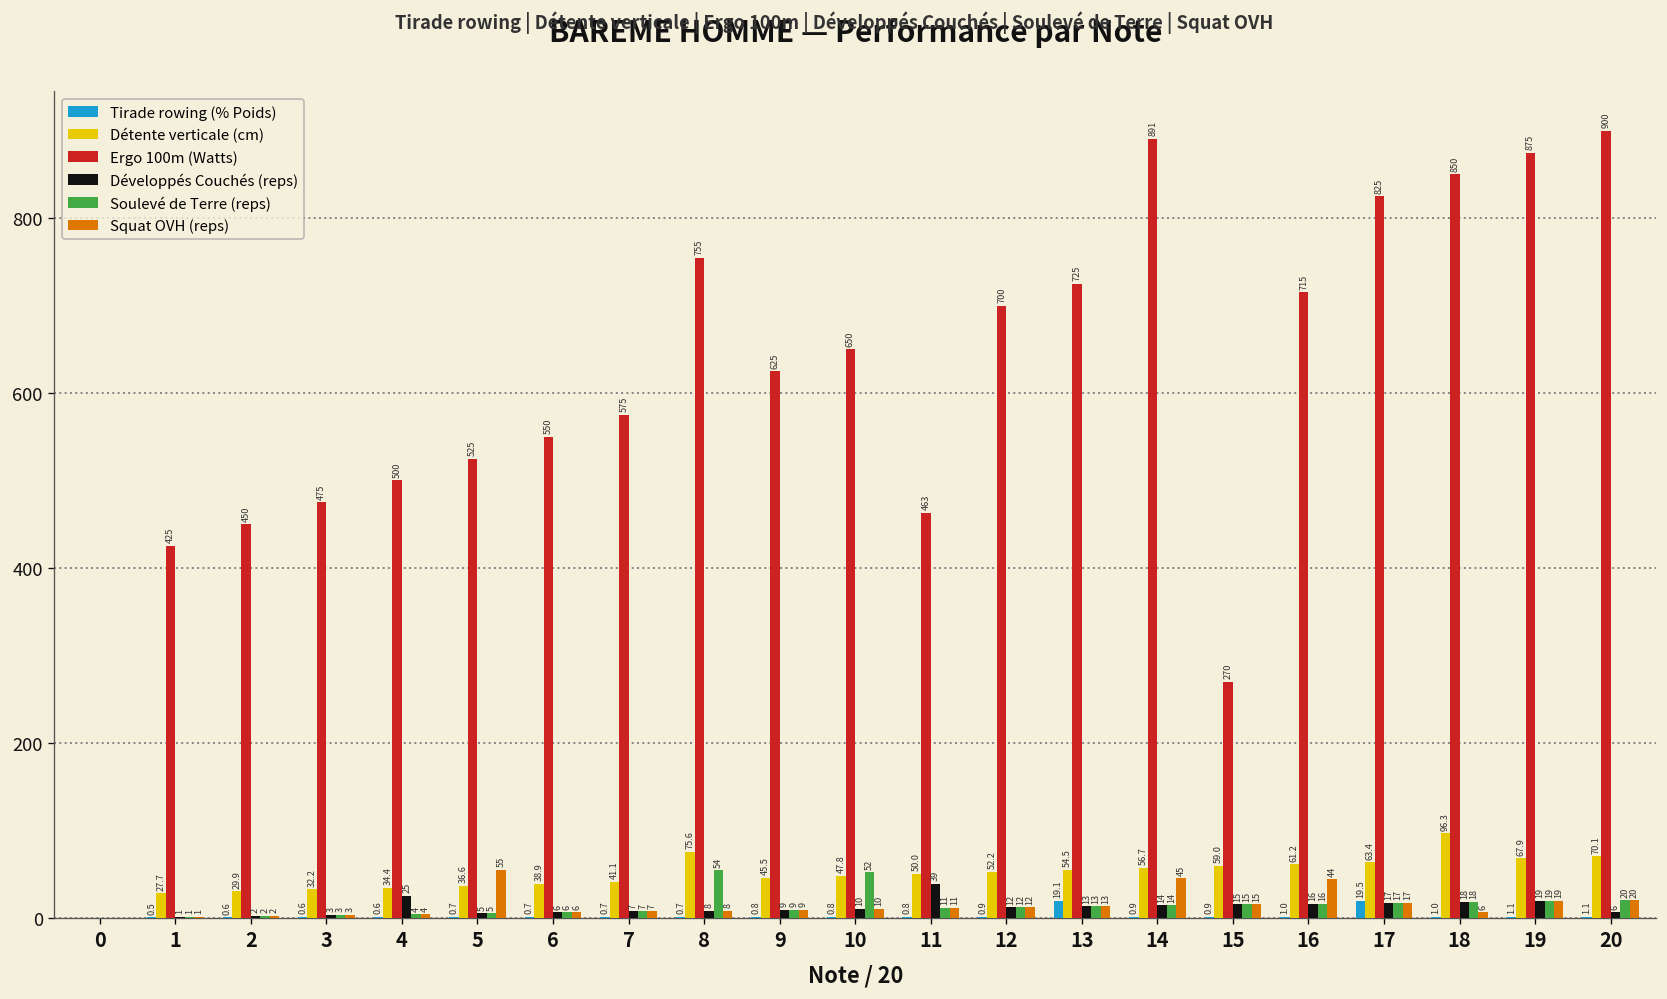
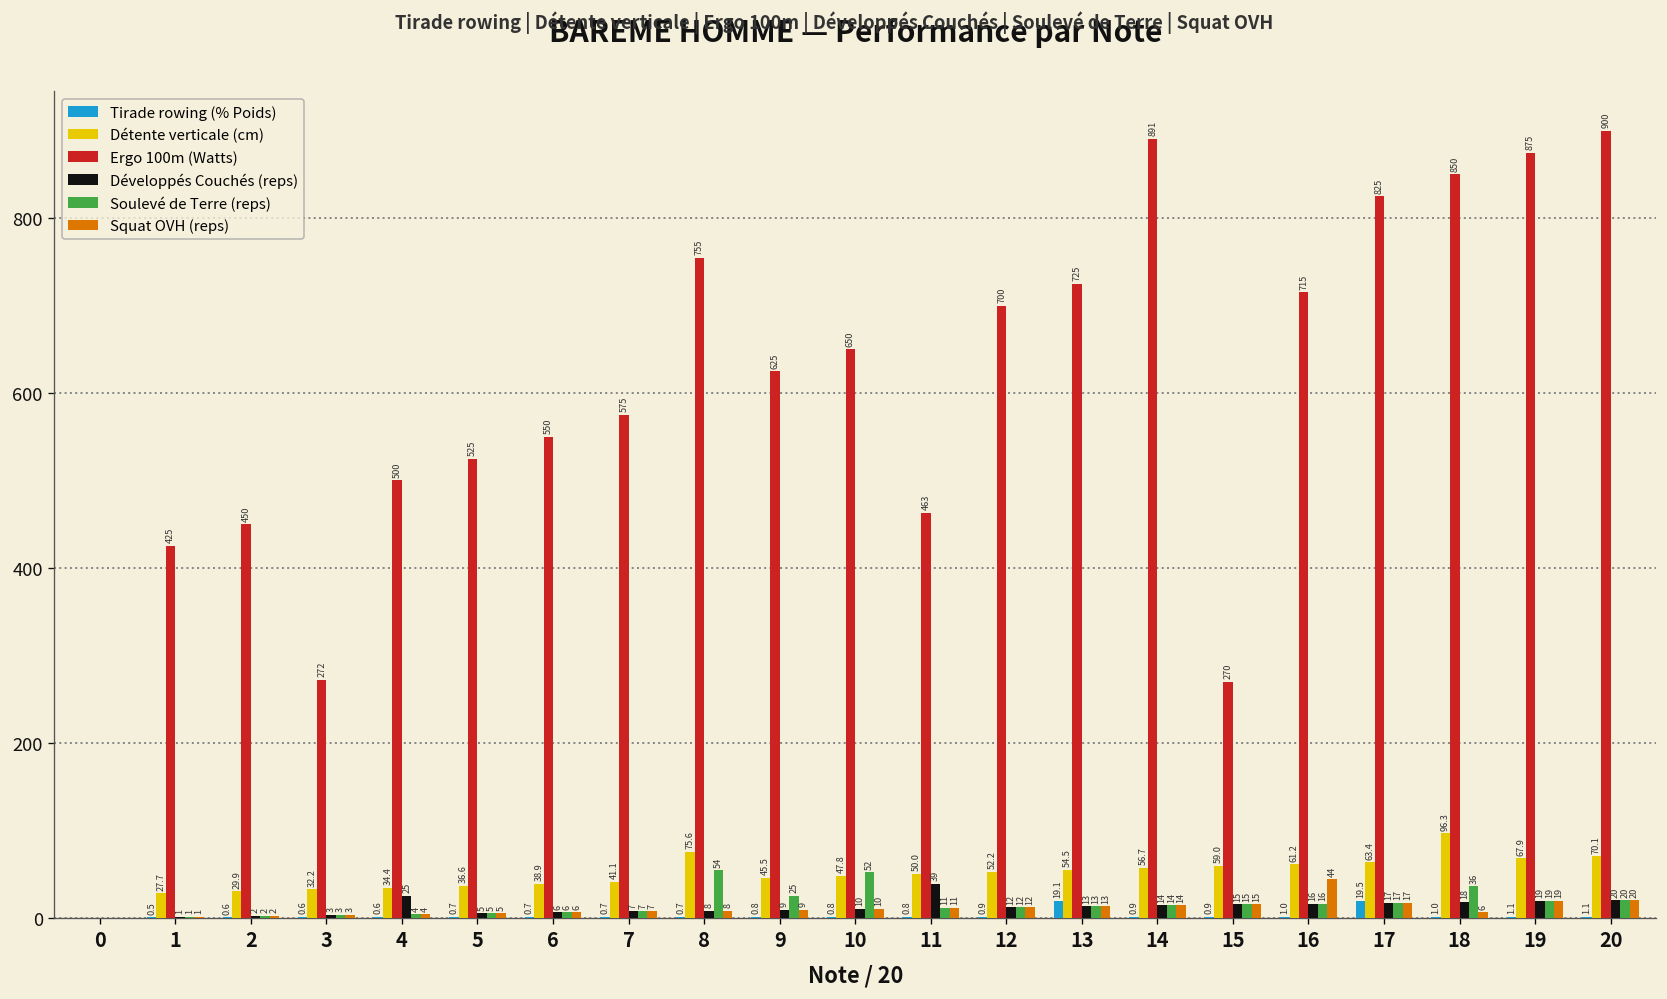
Ergo 100m (Watts), 3: 475 -> 272
Squat OVH (reps), 5: 55 -> 5
Soulevé de Terre (reps), 9: 9 -> 25
Squat OVH (reps), 14: 45 -> 14
Soulevé de Terre (reps), 18: 18 -> 36
Développés Couchés (reps), 20: 6 -> 20
